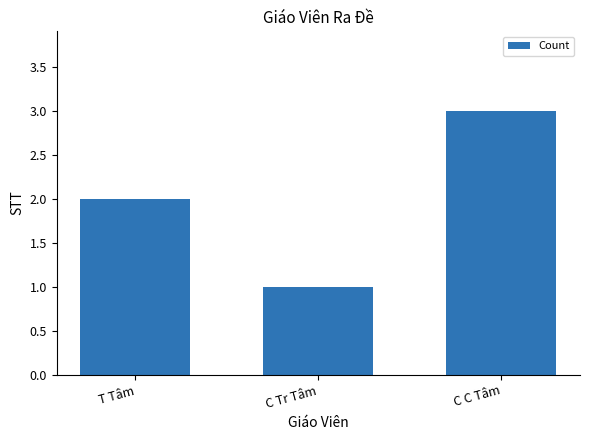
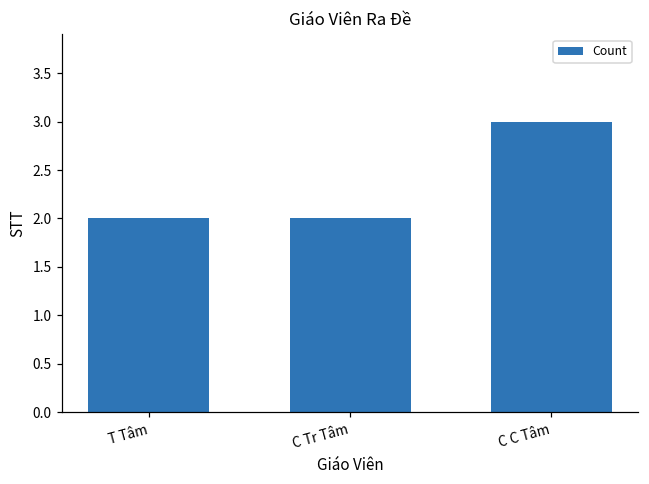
C Tr Tâm: 1 -> 2
